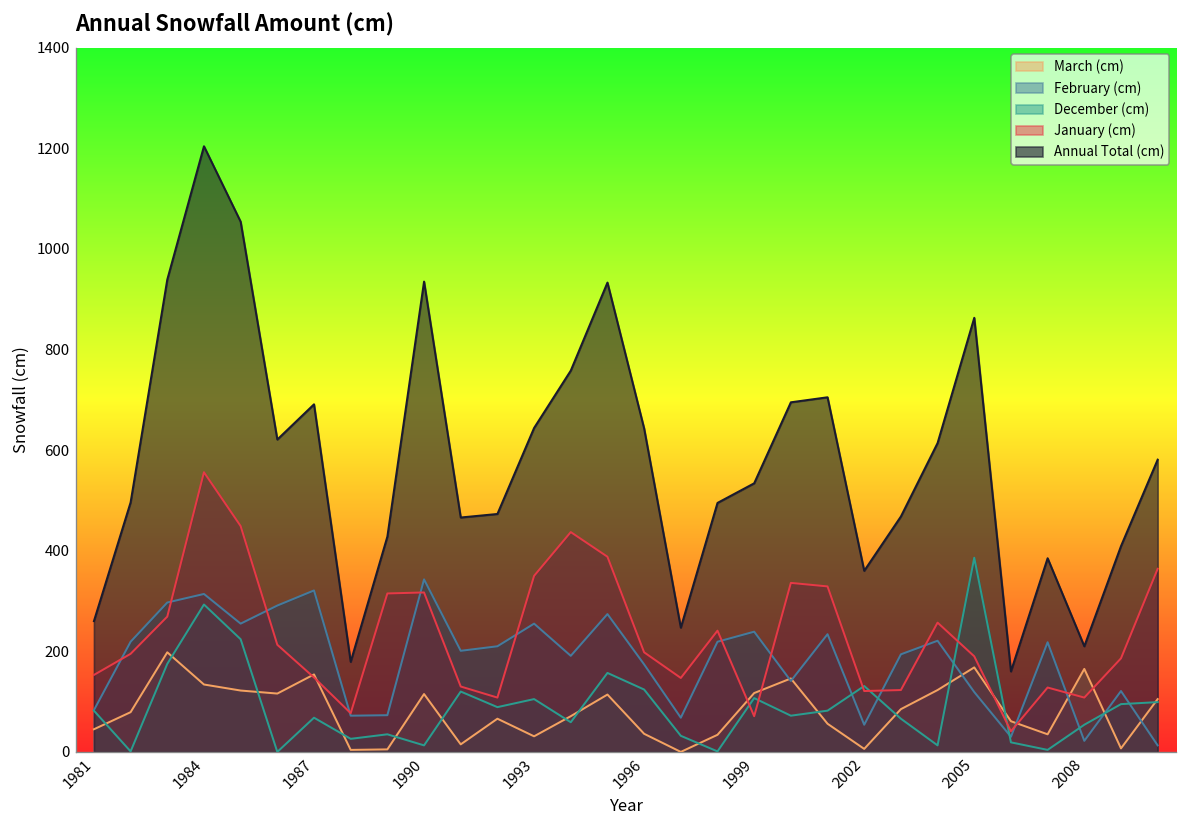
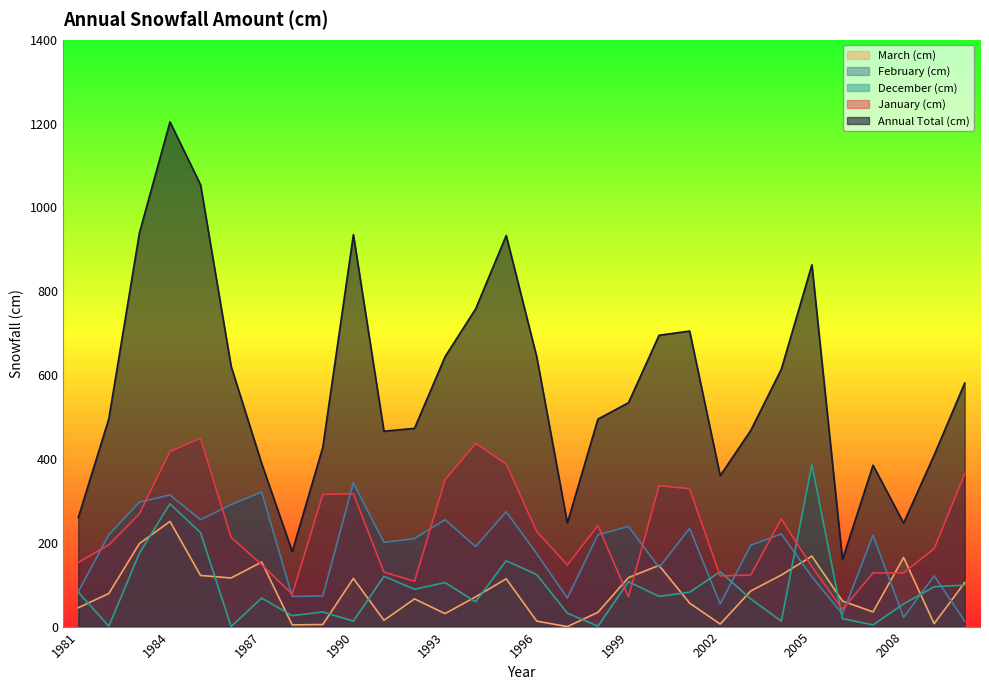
March (cm), 1984: 130 -> 250
January (cm), 1984: 560 -> 420
Annual Total (cm), 1987: 690 -> 390
March (cm), 1996: 40 -> 10
January (cm), 1996: 200 -> 230
January (cm), 2005: 190 -> 140
January (cm), 2008: 110 -> 130
Annual Total (cm), 2008: 210 -> 250
